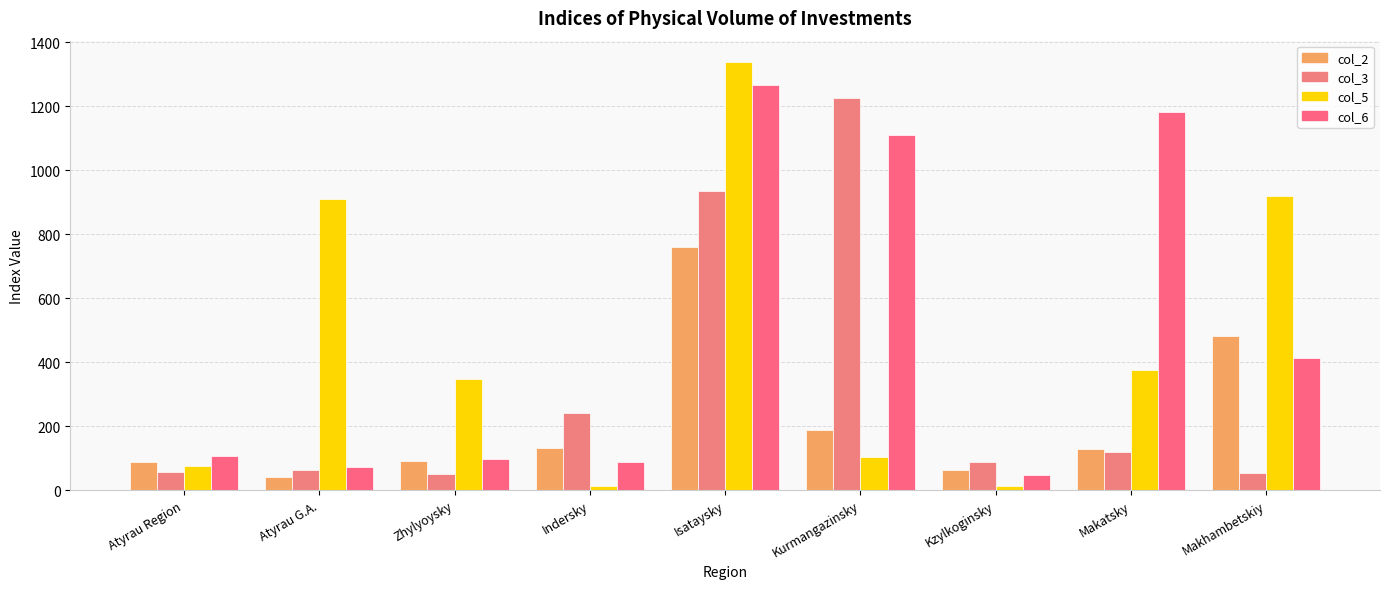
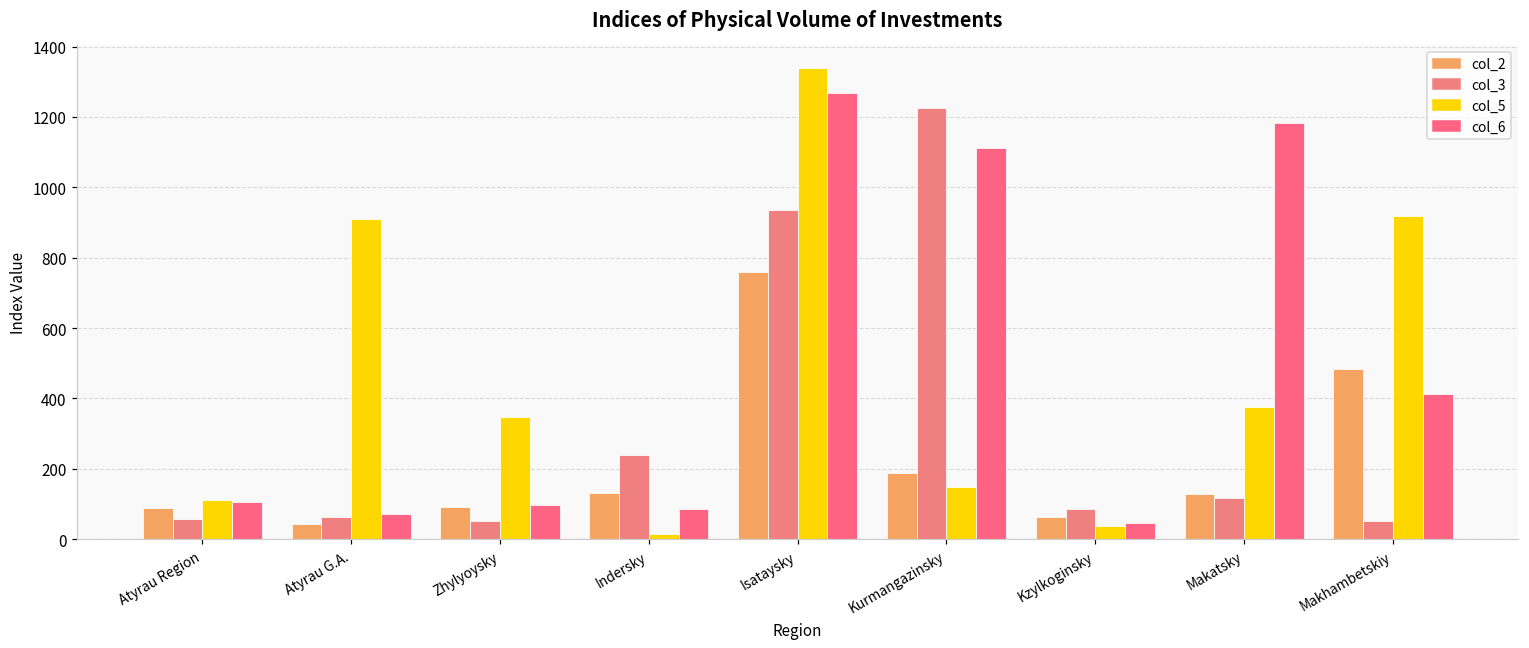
col_5, Atyrau Region: 80 -> 110
col_5, Kurmangazinsky: 100 -> 150
col_5, Kzylkoginsky: 10 -> 40
